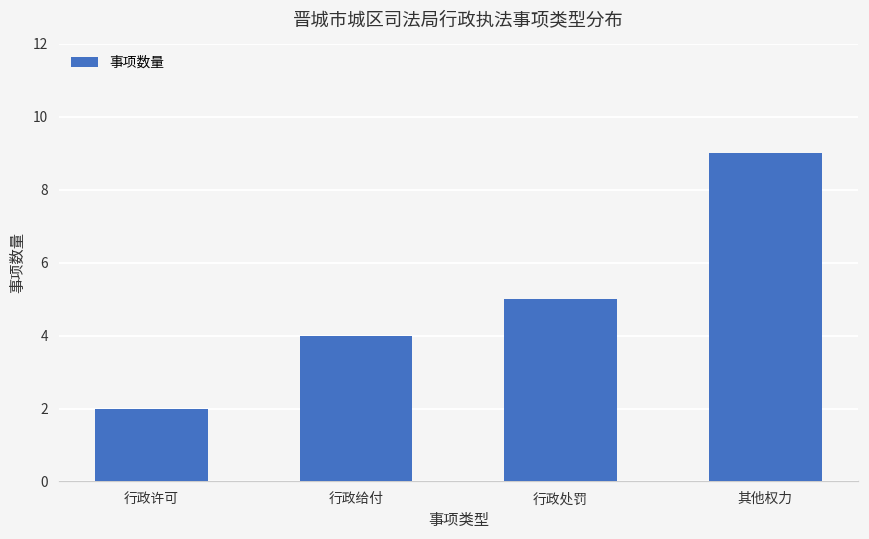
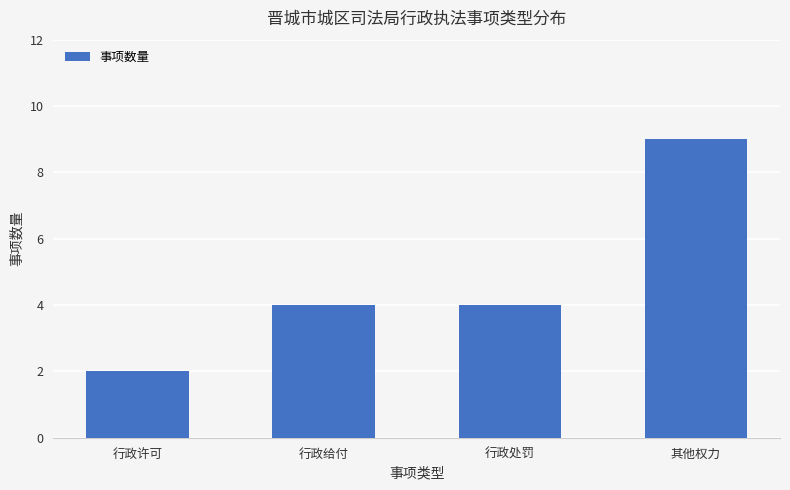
行政处罚: 5 -> 4
